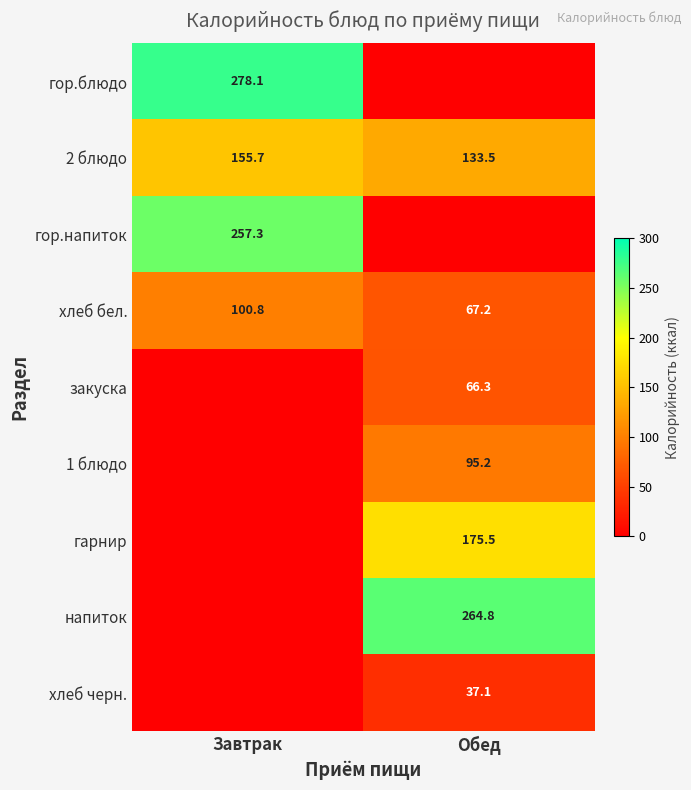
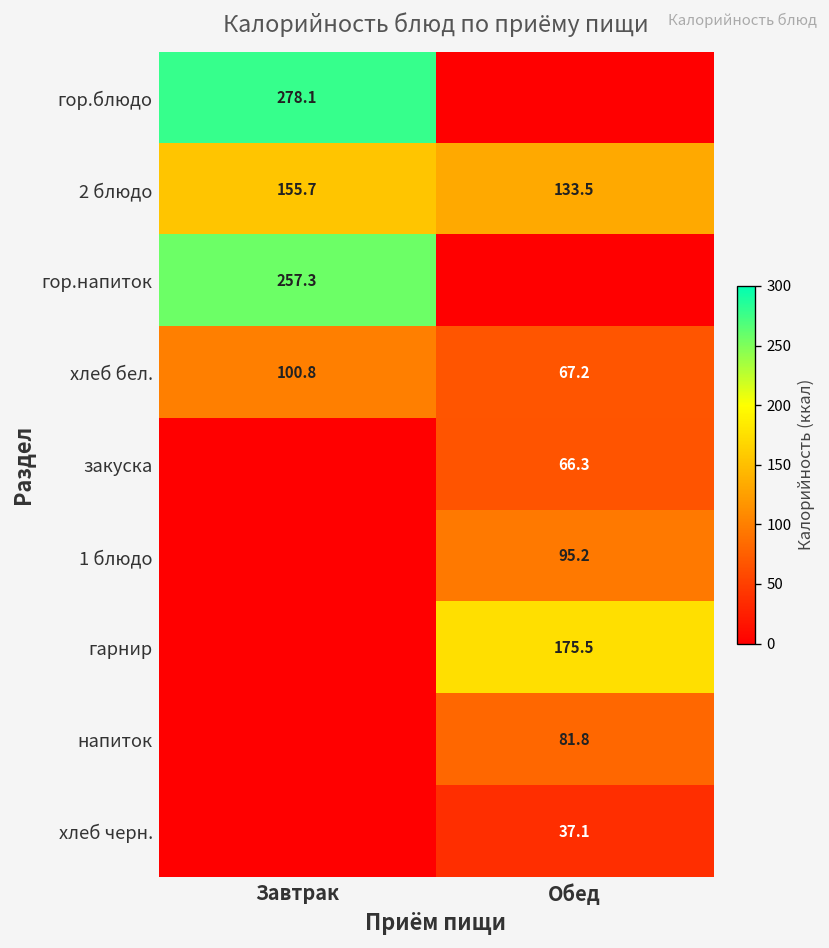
напиток, Обед: 264.8 -> 81.8
